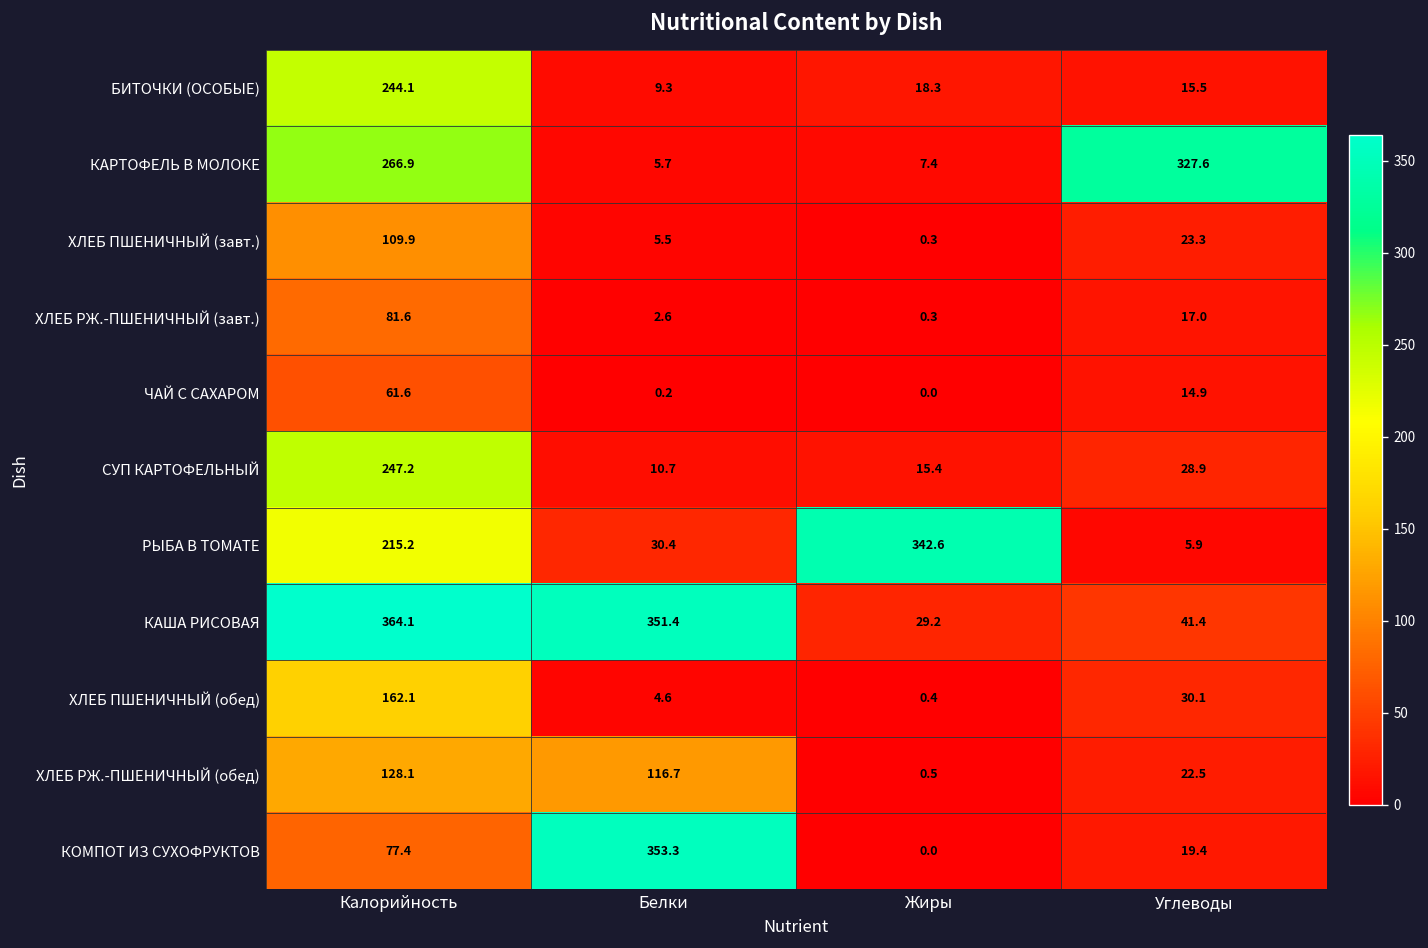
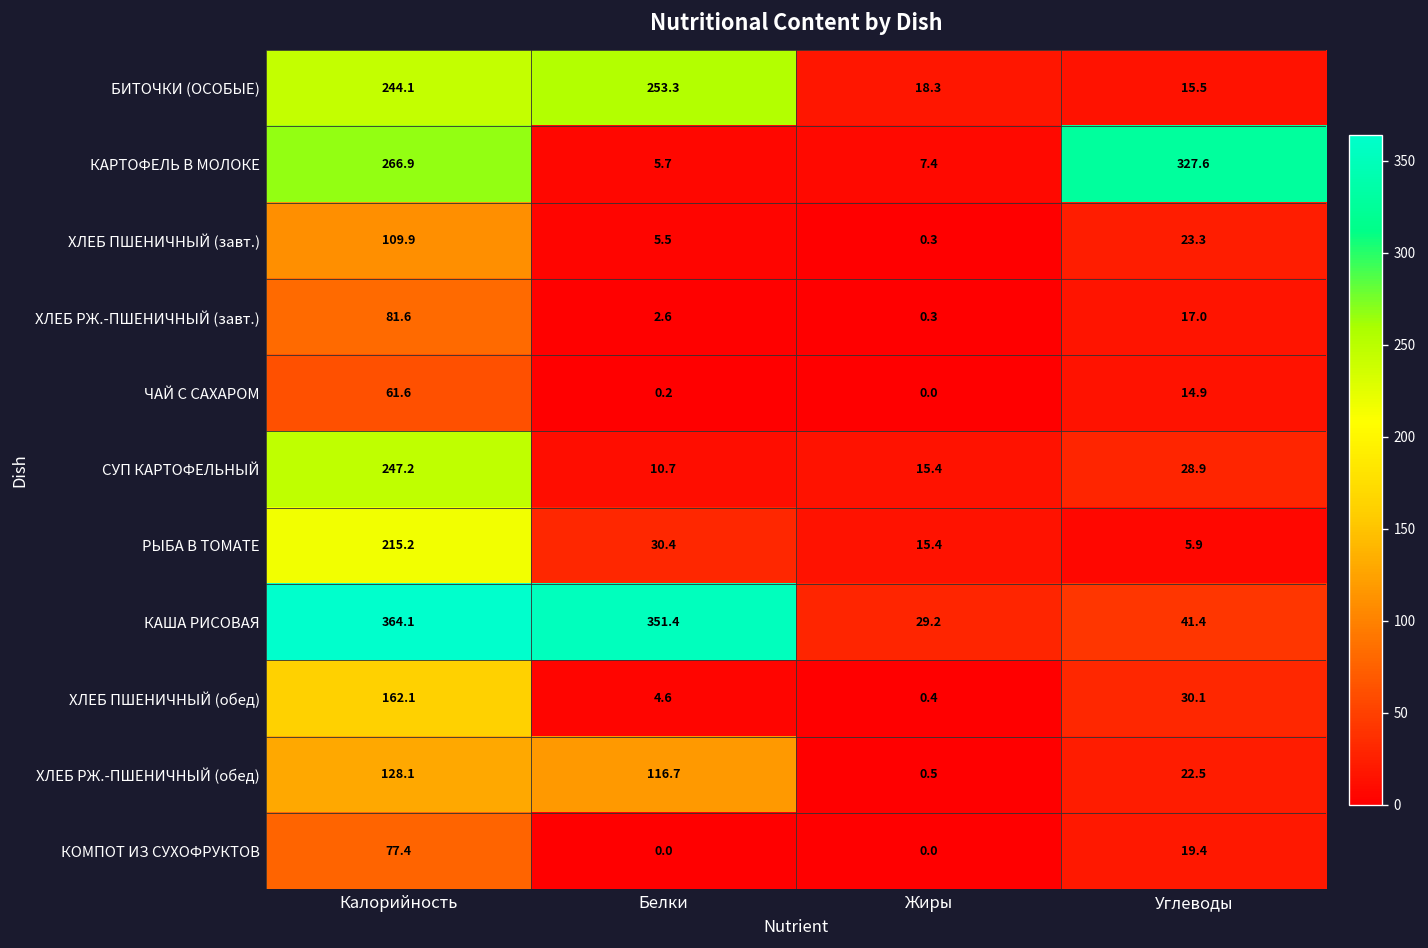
БИТОЧКИ (ОСОБЫЕ), Белки: 9.3 -> 253.3
РЫБА В ТОМАТЕ, Жиры: 342.6 -> 15.4
КОМПОТ ИЗ СУХОФРУКТОВ, Белки: 353.3 -> 0.0
